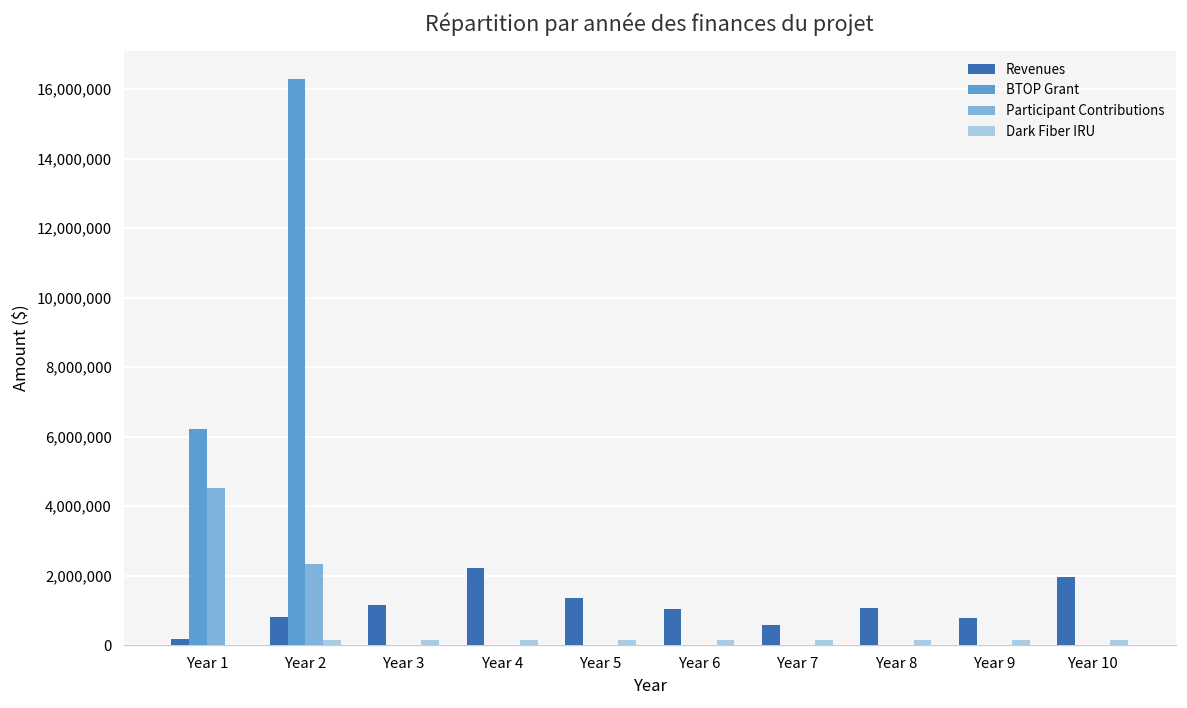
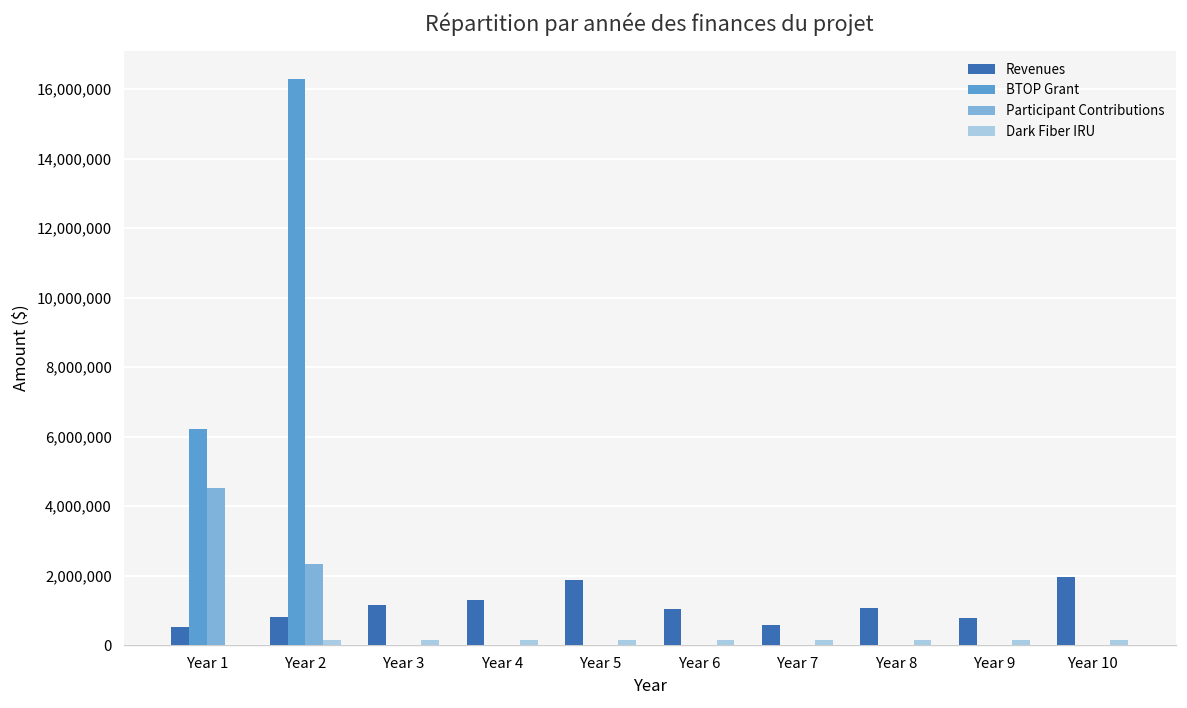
Revenues, Year 1: 200,000 -> 500,000
Revenues, Year 4: 2,200,000 -> 1,300,000
Revenues, Year 5: 1,400,000 -> 1,900,000
